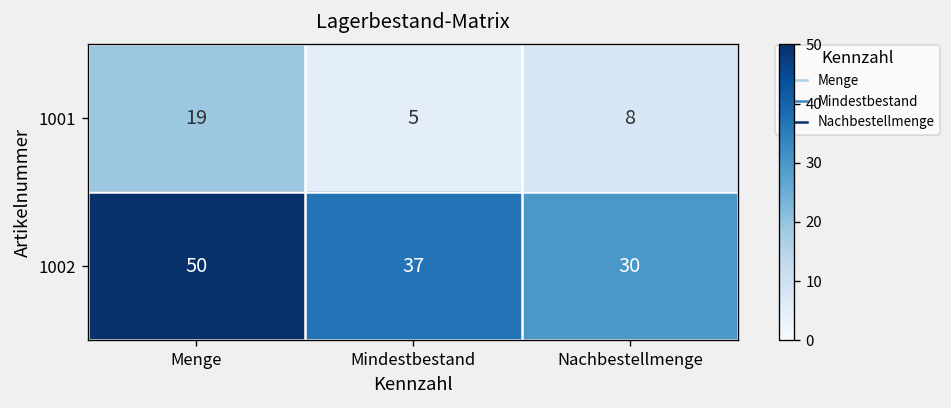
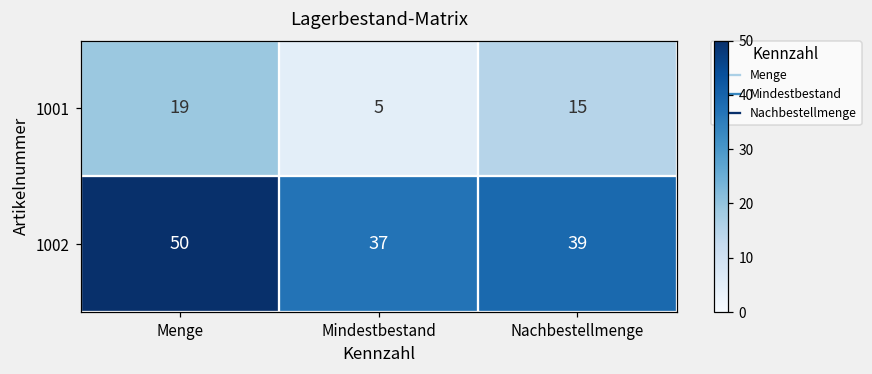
1001, Nachbestellmenge: 8 -> 15
1002, Nachbestellmenge: 30 -> 39
